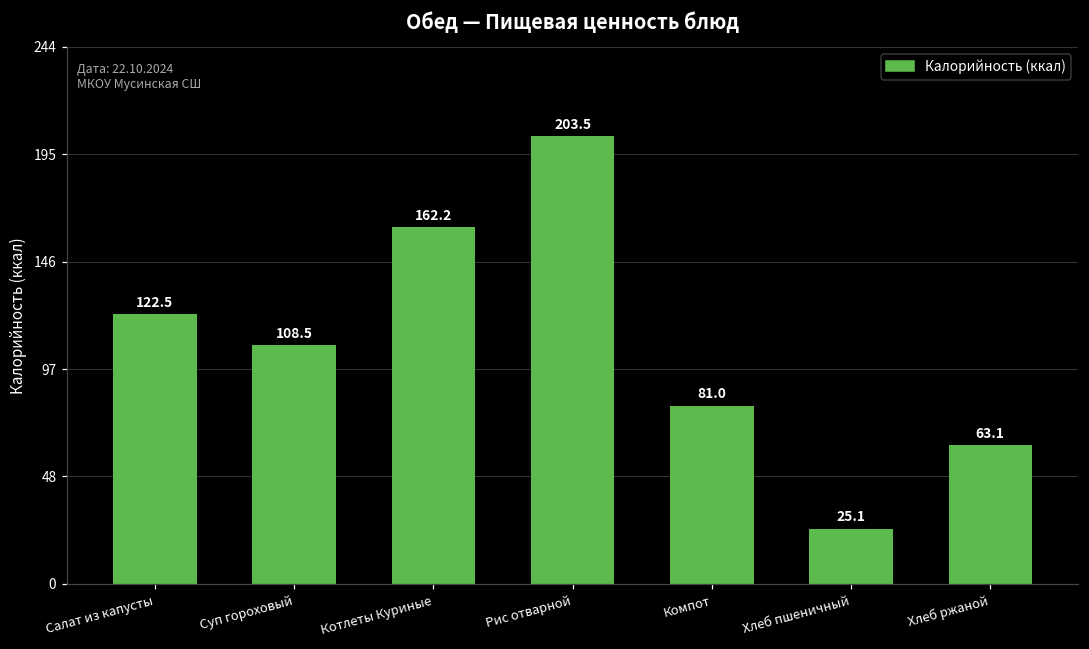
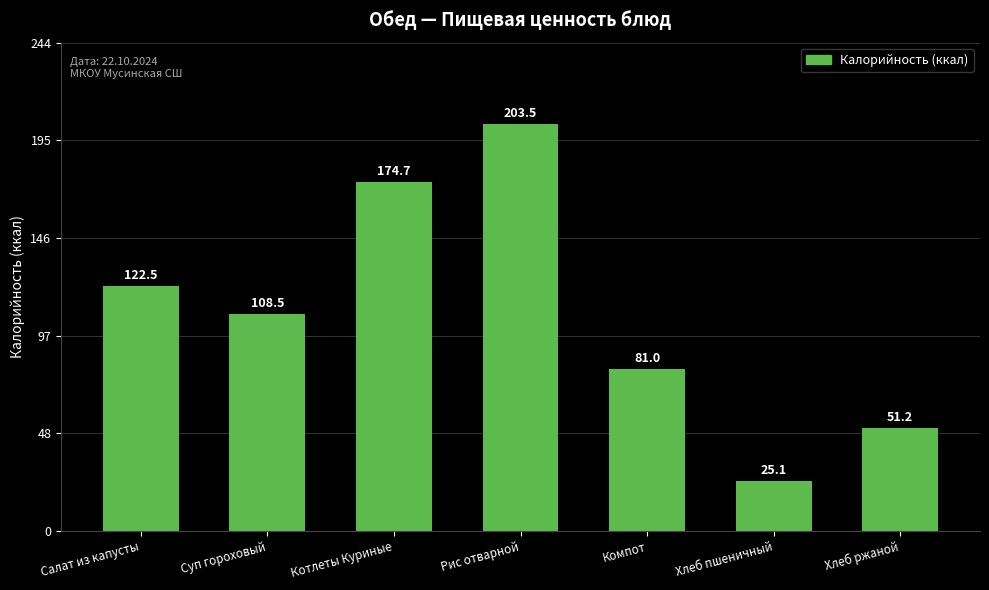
Котлеты Куриные: 162.2 -> 174.7
Хлеб ржаной: 63.1 -> 51.2
